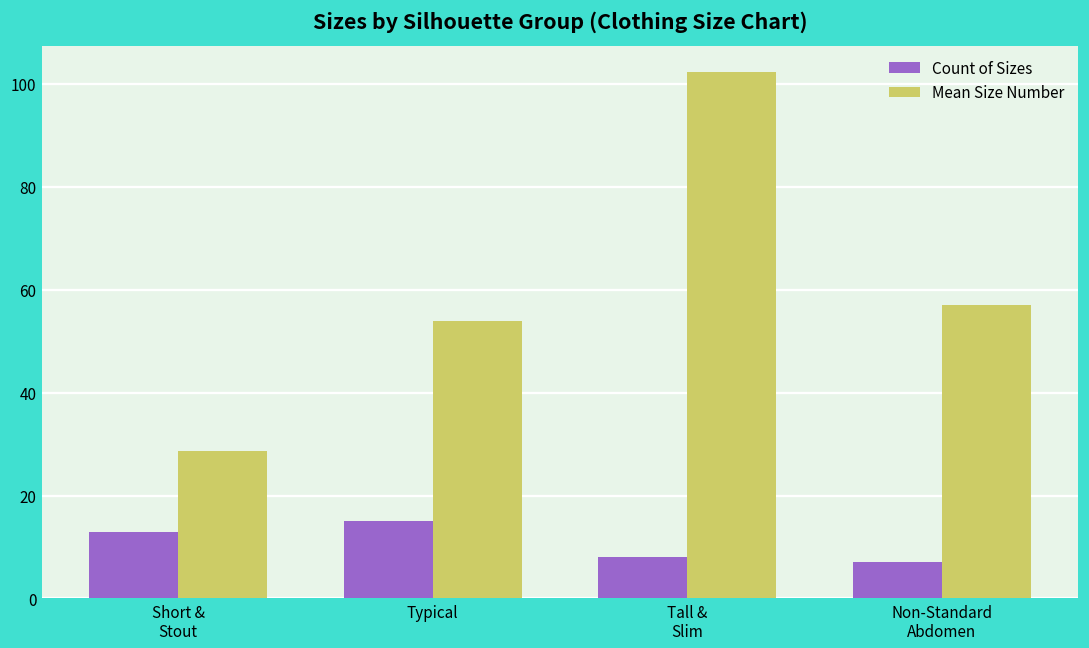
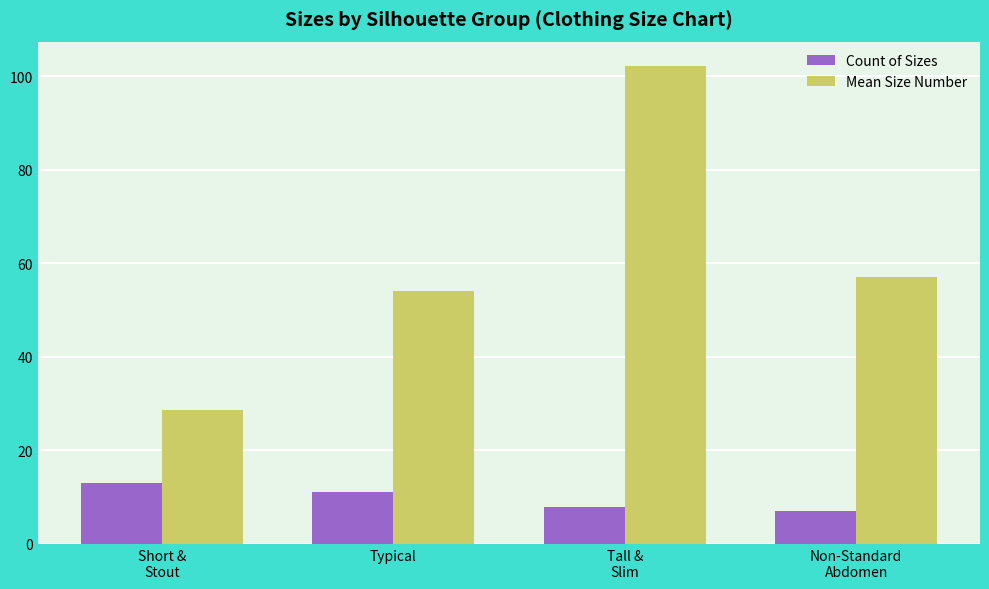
Count of Sizes, Typical: 15 -> 11
